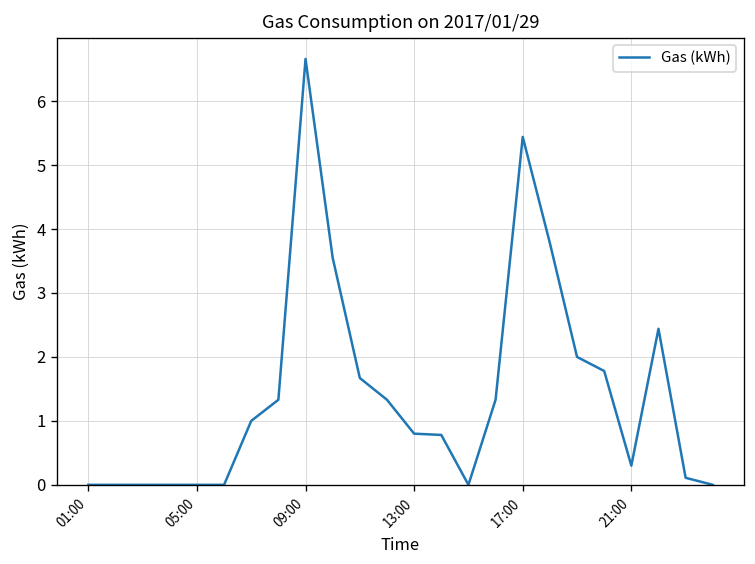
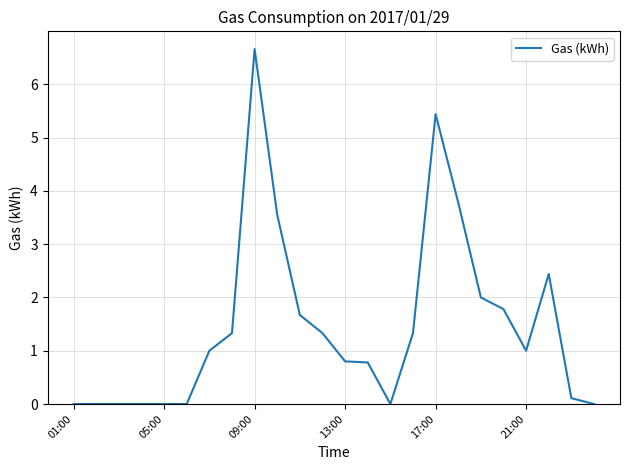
21:00: 0.3 -> 1.0
